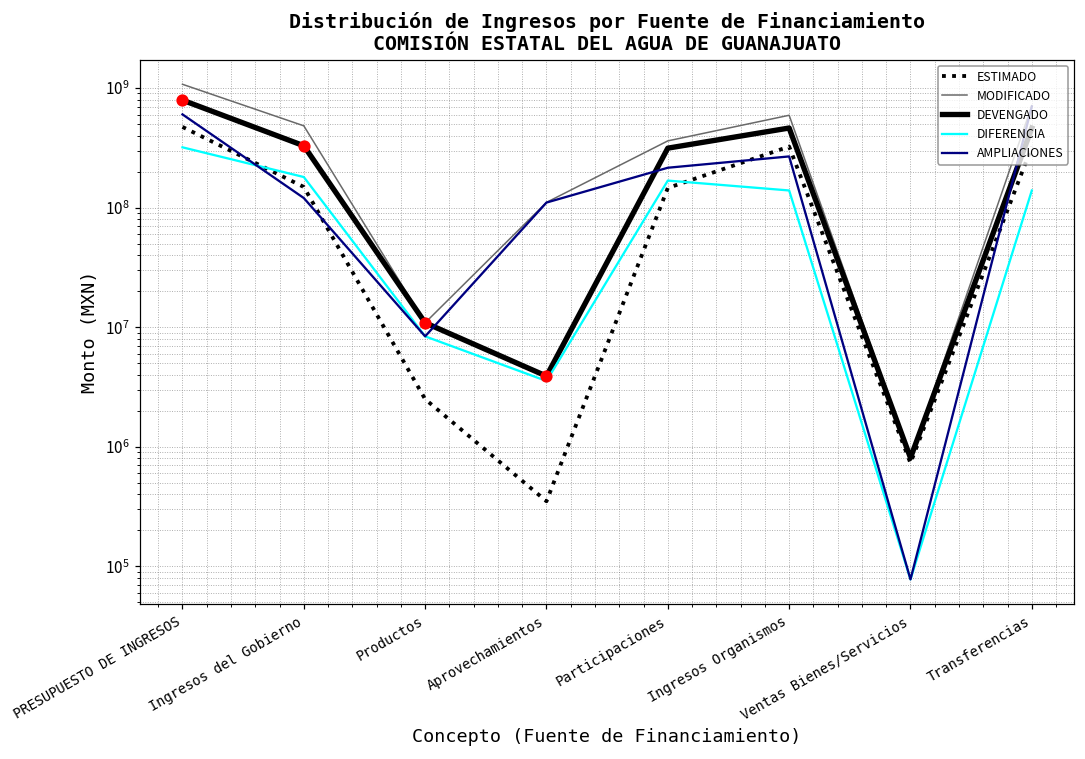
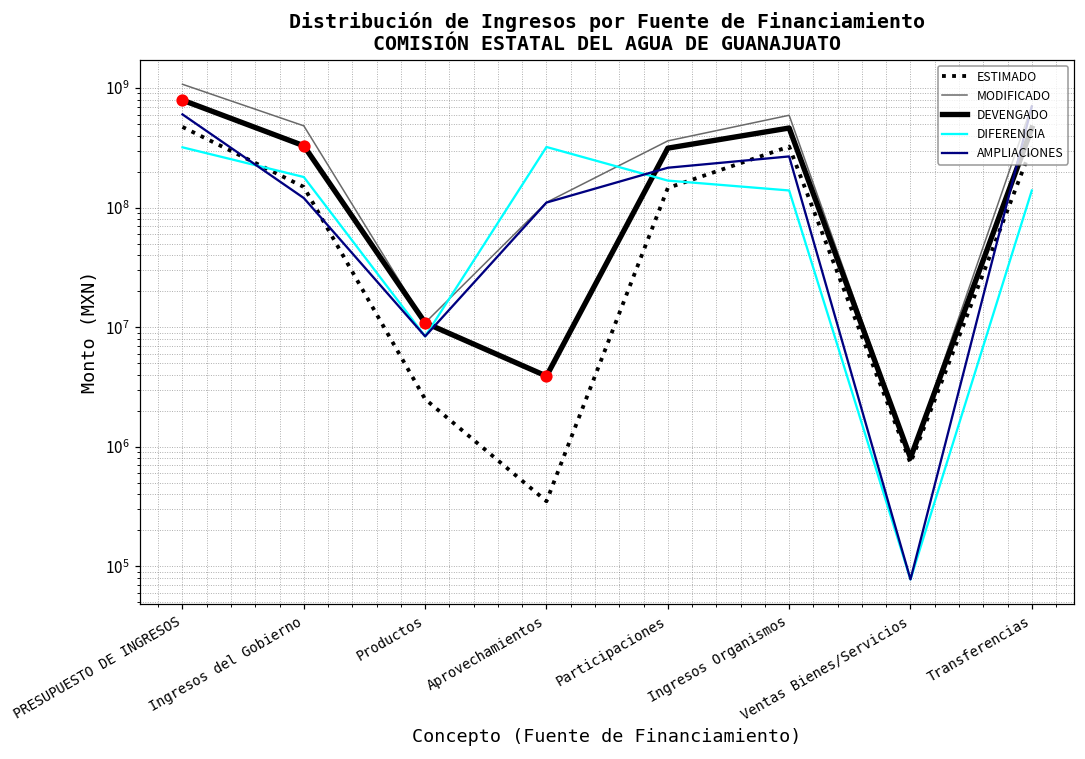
DIFERENCIA, Aprovechamientos: 3500000 -> 320000000
